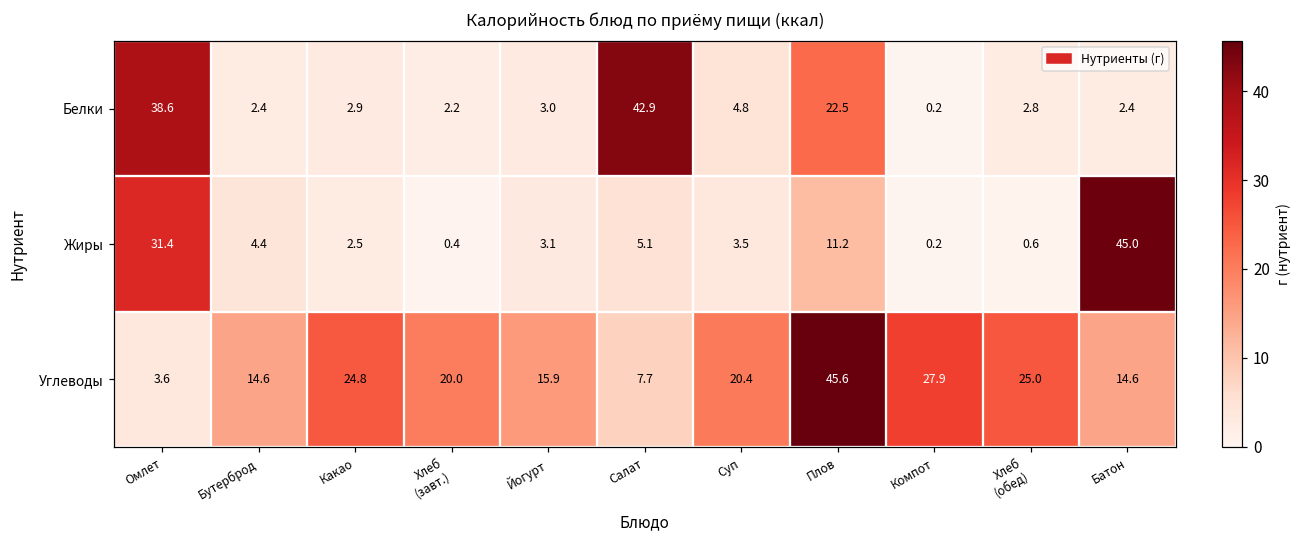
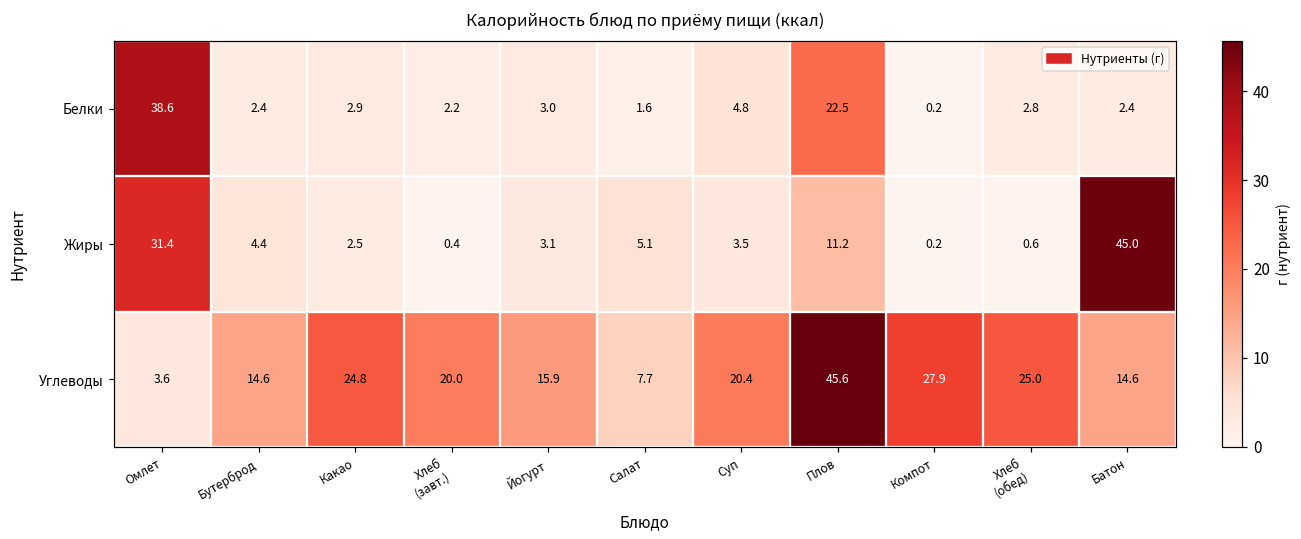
Белки, Салат: 42.9 -> 1.6
